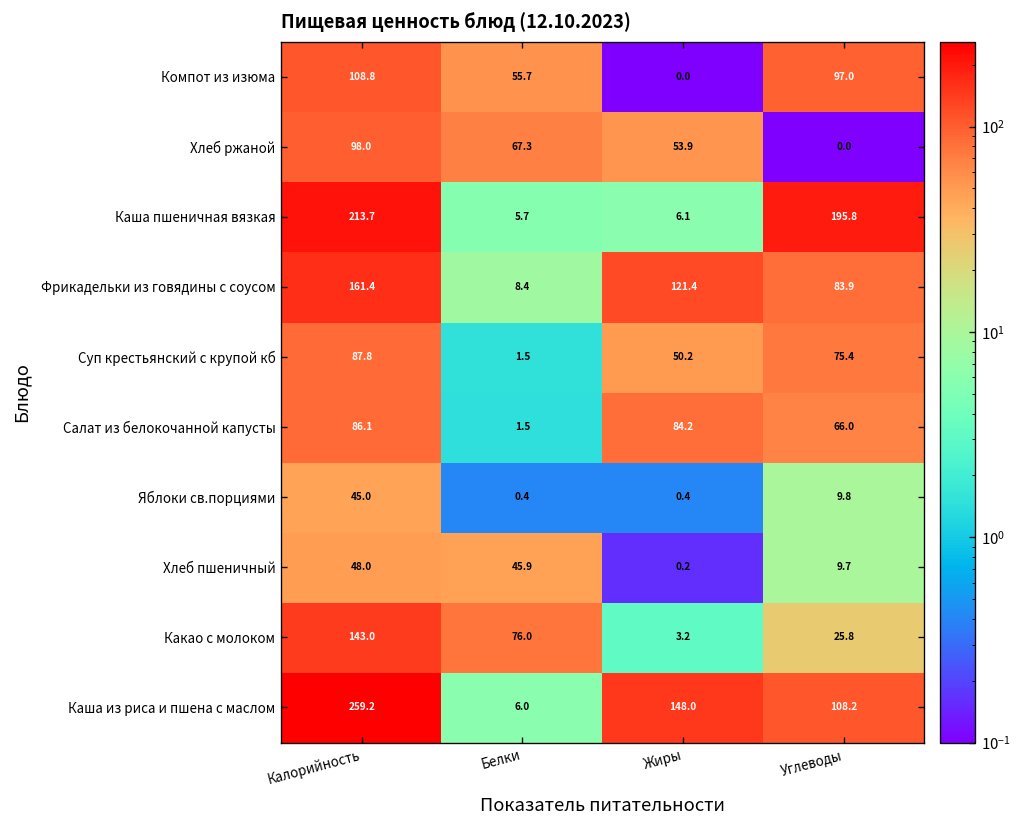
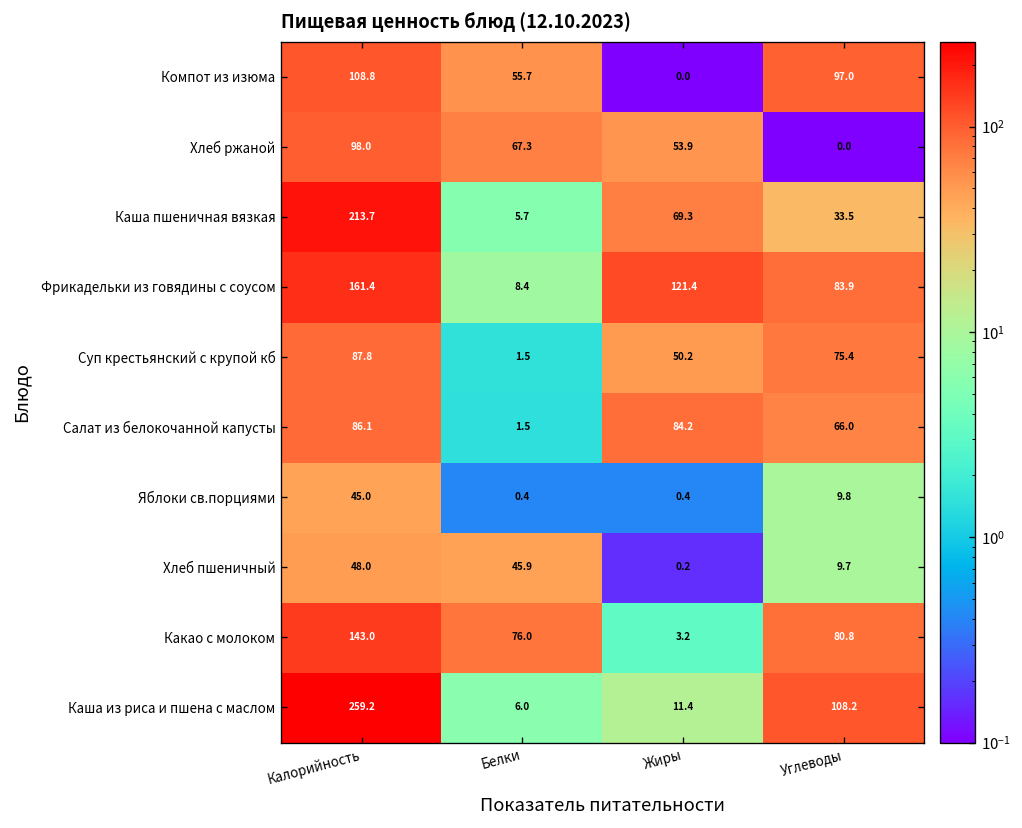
Каша пшеничная вязкая, Жиры: 6.1 -> 69.3
Каша пшеничная вязкая, Углеводы: 195.8 -> 33.5
Какао с молоком, Углеводы: 25.8 -> 80.8
Каша из риса и пшена с маслом, Жиры: 148.0 -> 11.4
